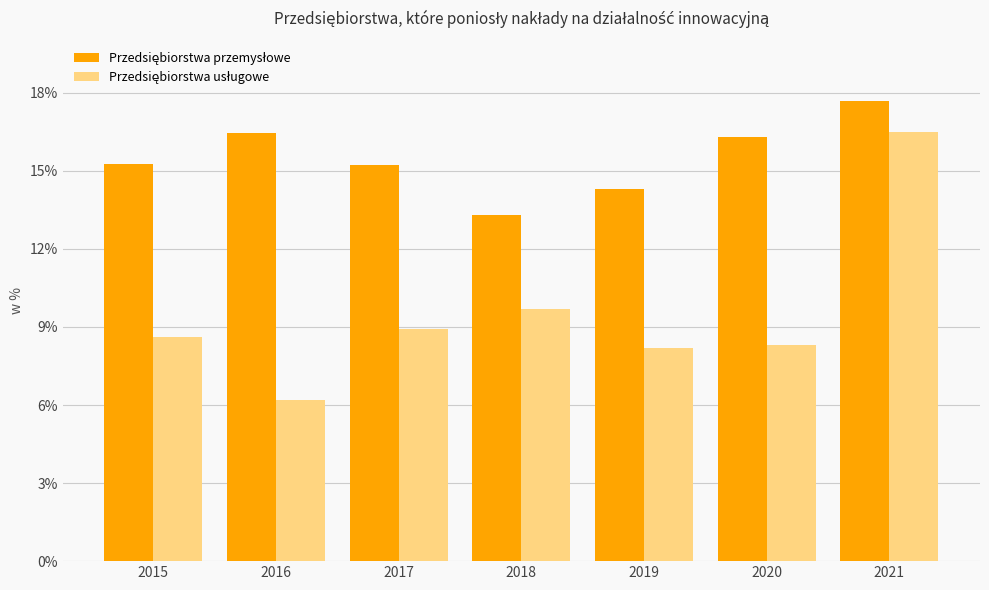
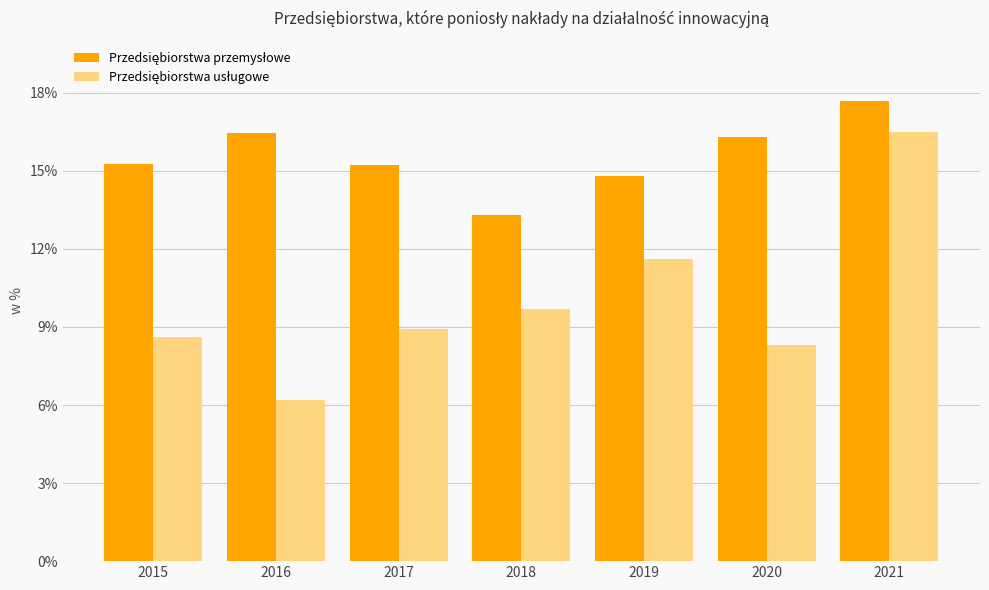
Przedsiębiorstwa przemysłowe, 2019: 14.3% -> 14.8%
Przedsiębiorstwa usługowe, 2019: 8.2% -> 11.6%
